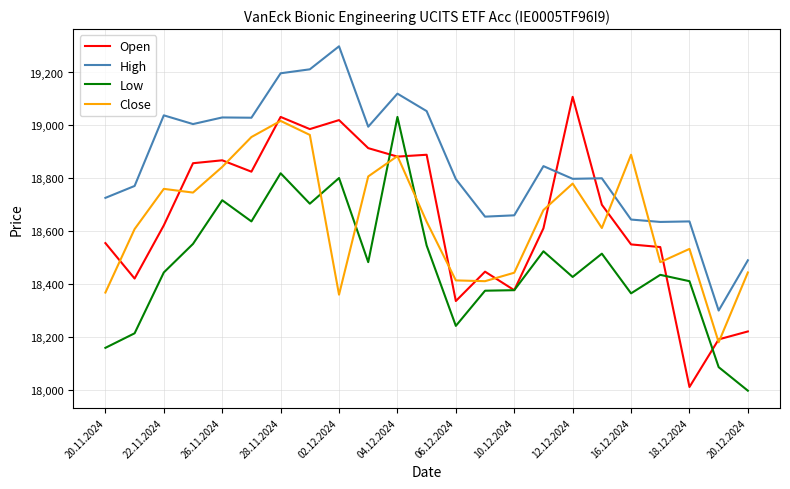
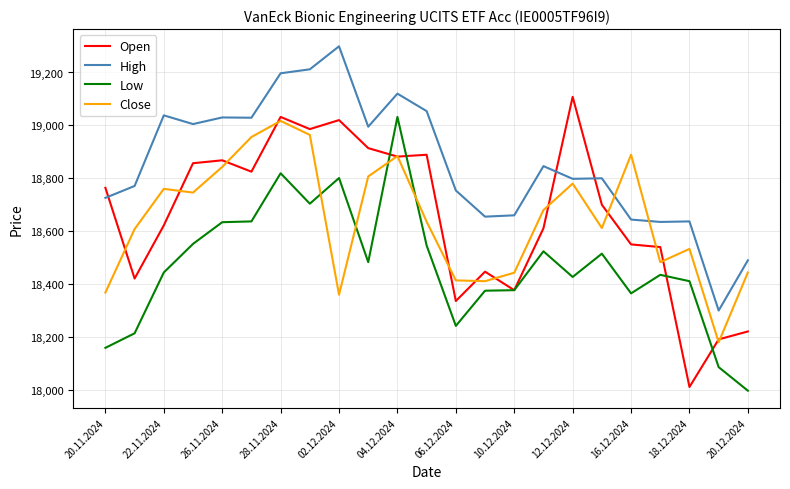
Open, 20.11.2024: 18,560 -> 18,760
Low, 26.11.2024: 18,720 -> 18,630
High, 06.12.2024: 18,800 -> 18,750
